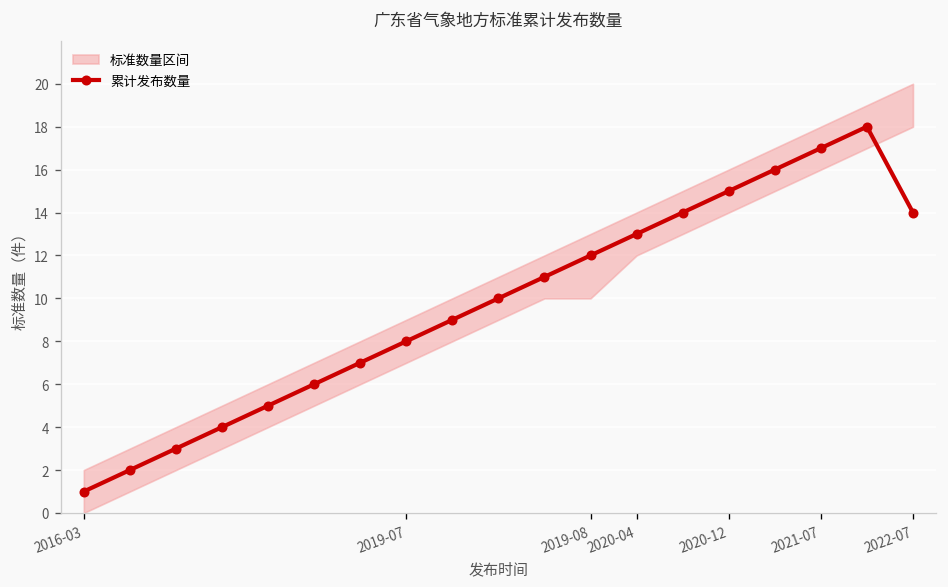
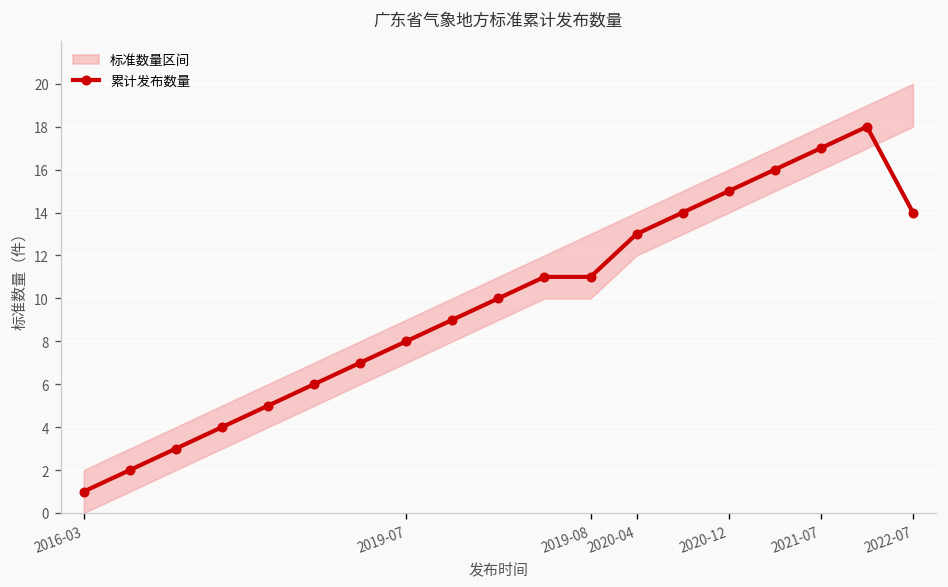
累计发布数量, 2019-08: 12 -> 11
